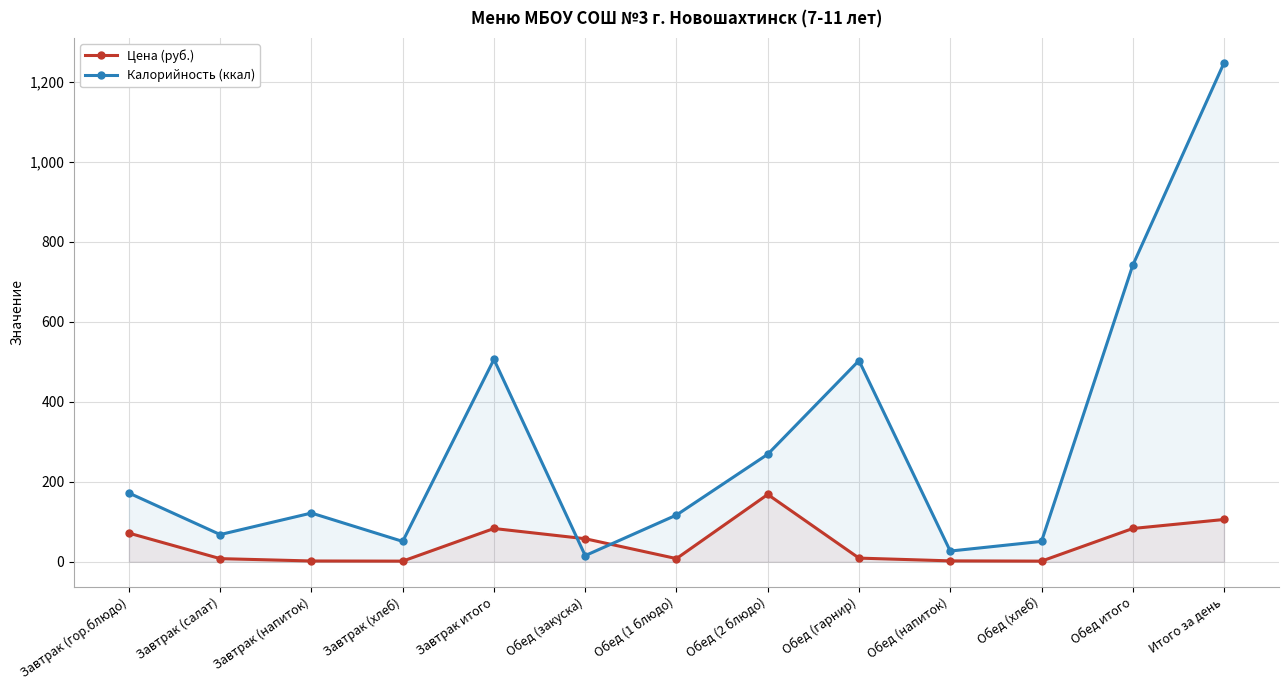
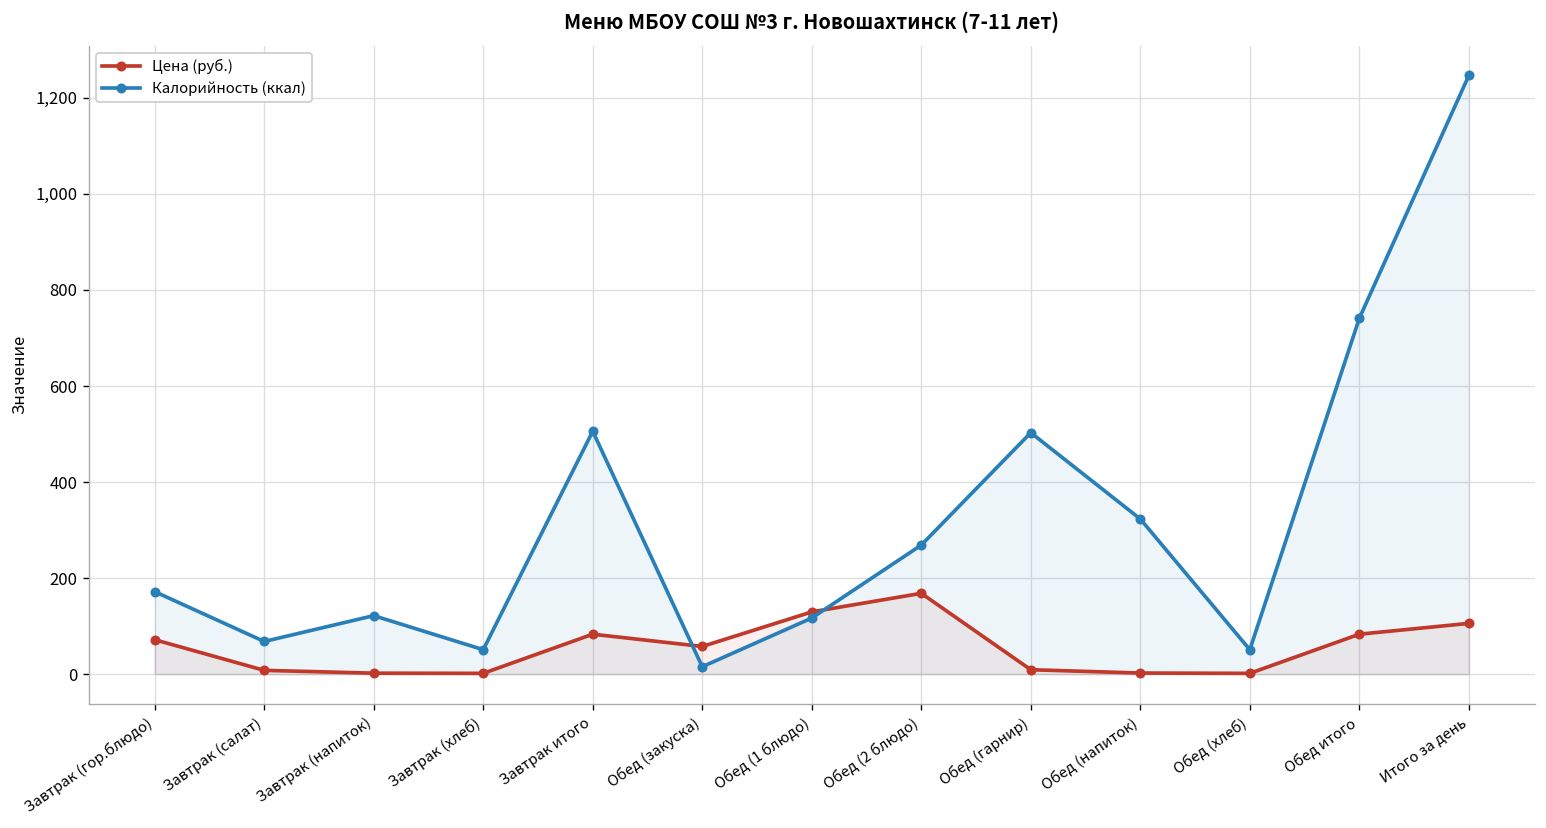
Цена (руб.), Обед (1 блюдо): 10 -> 130
Калорийность (ккал), Обед (напиток): 30 -> 320
